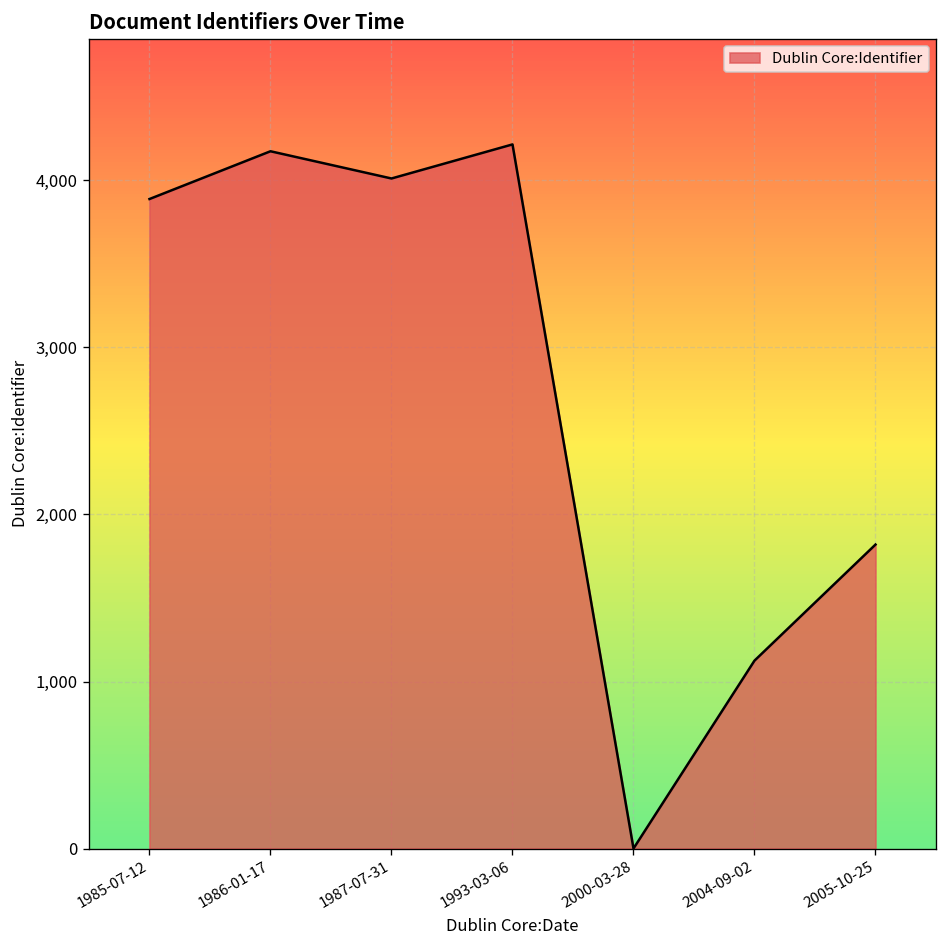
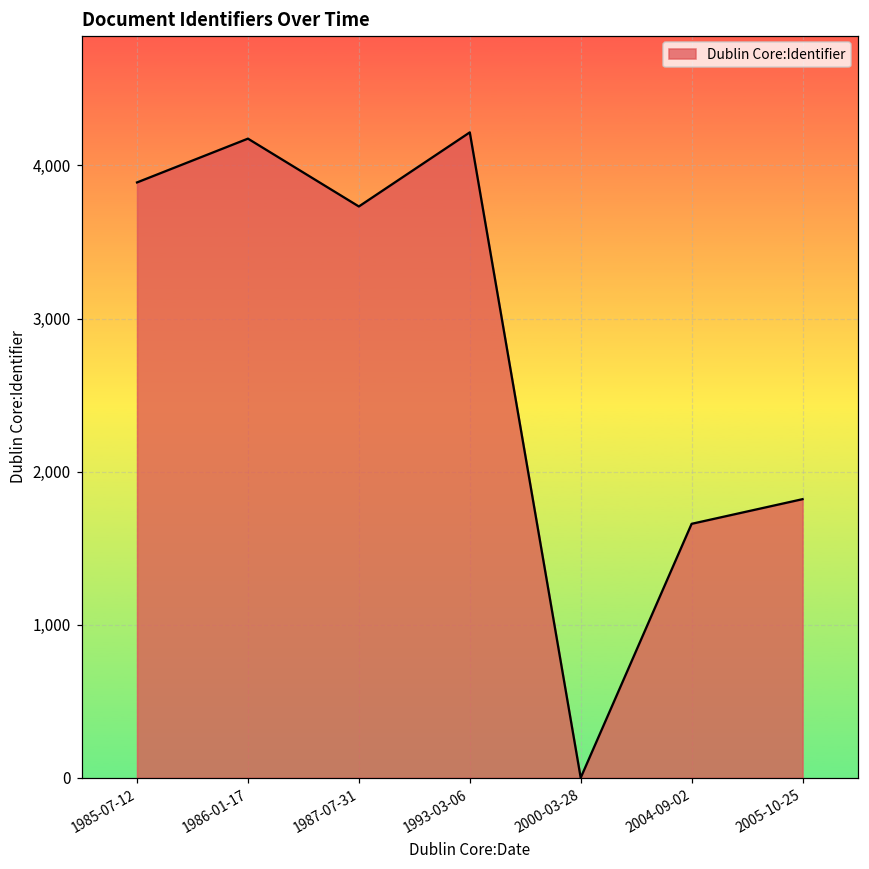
1987-07-31: 4,010 -> 3,730
2004-09-02: 1,130 -> 1,660
